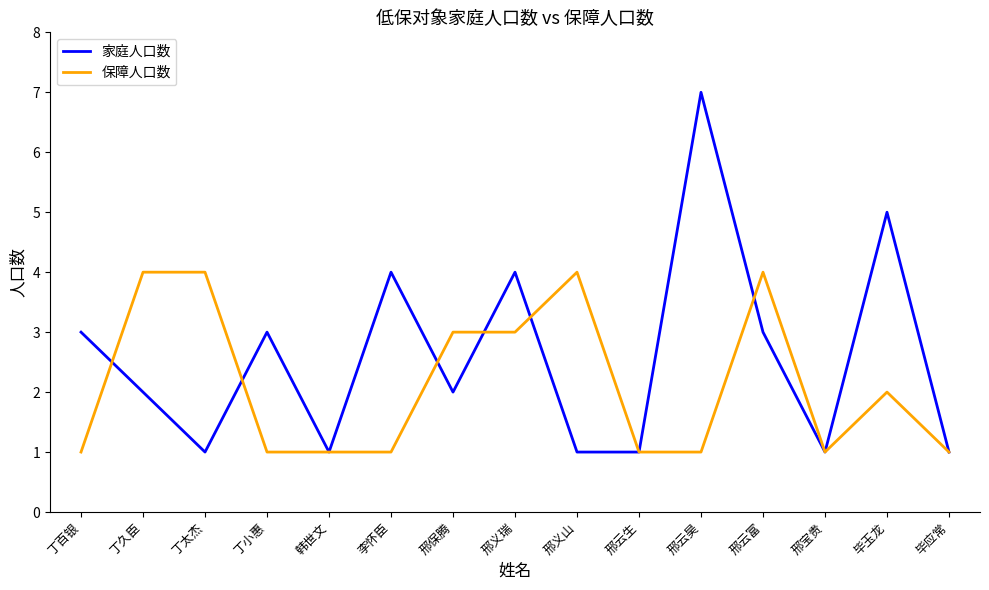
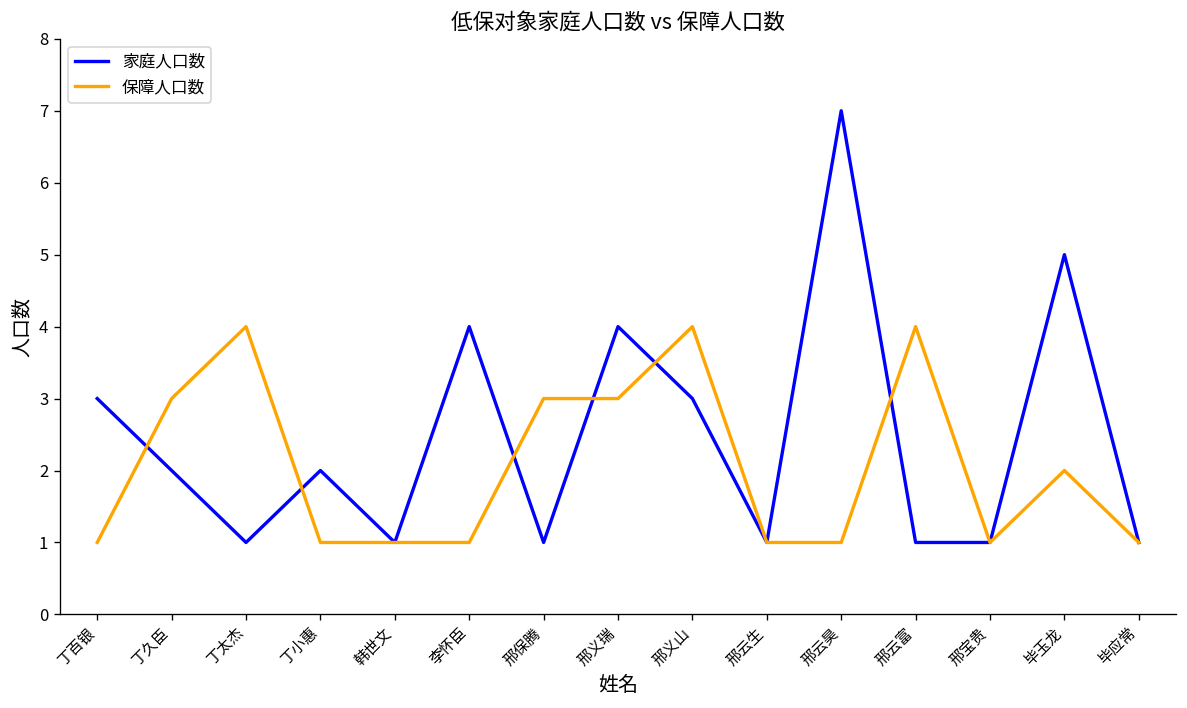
保障人口数, 丁久臣: 4 -> 3
家庭人口数, 丁小惠: 3 -> 2
家庭人口数, 邢保腾: 2 -> 1
家庭人口数, 邢义山: 1 -> 3
家庭人口数, 邢云富: 3 -> 1
